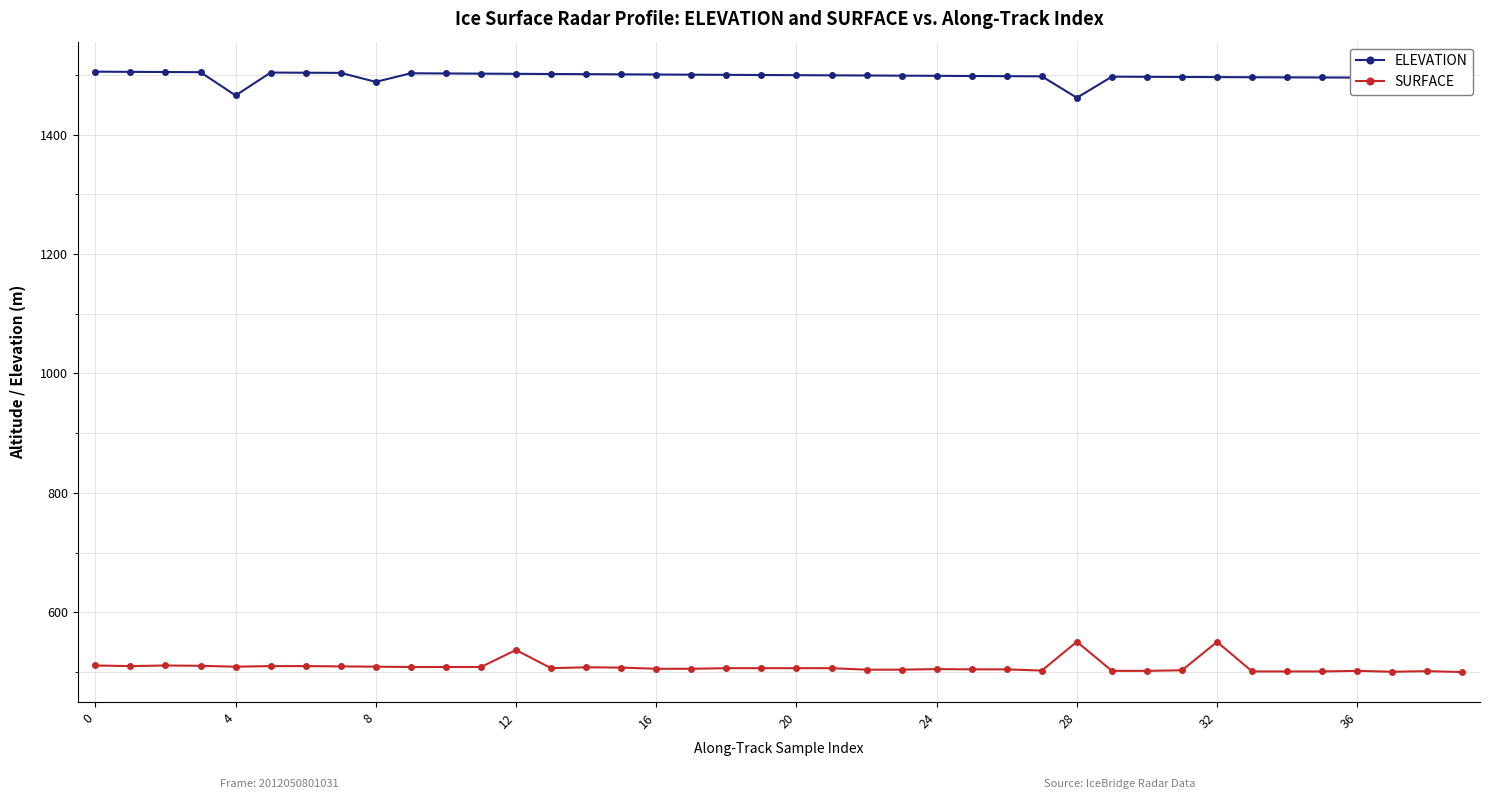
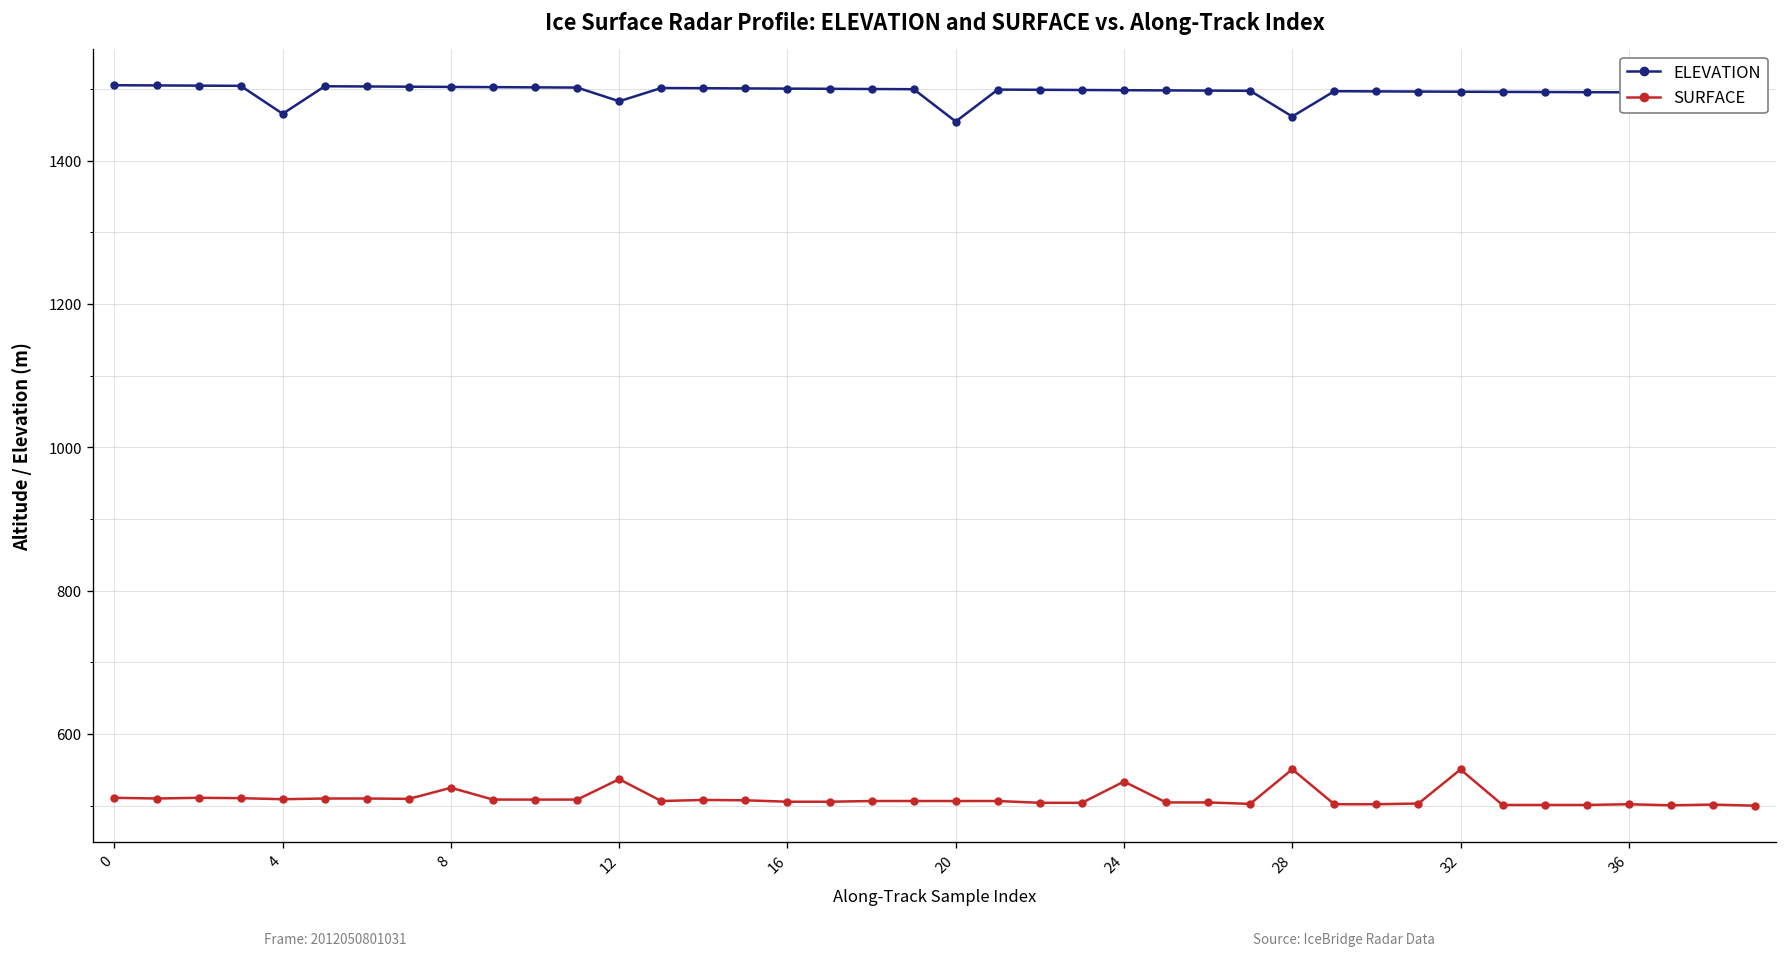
ELEVATION, 8: 1490 -> 1500
SURFACE, 8: 510 -> 520
ELEVATION, 12: 1500 -> 1480
ELEVATION, 20: 1500 -> 1450
SURFACE, 24: 500 -> 530
